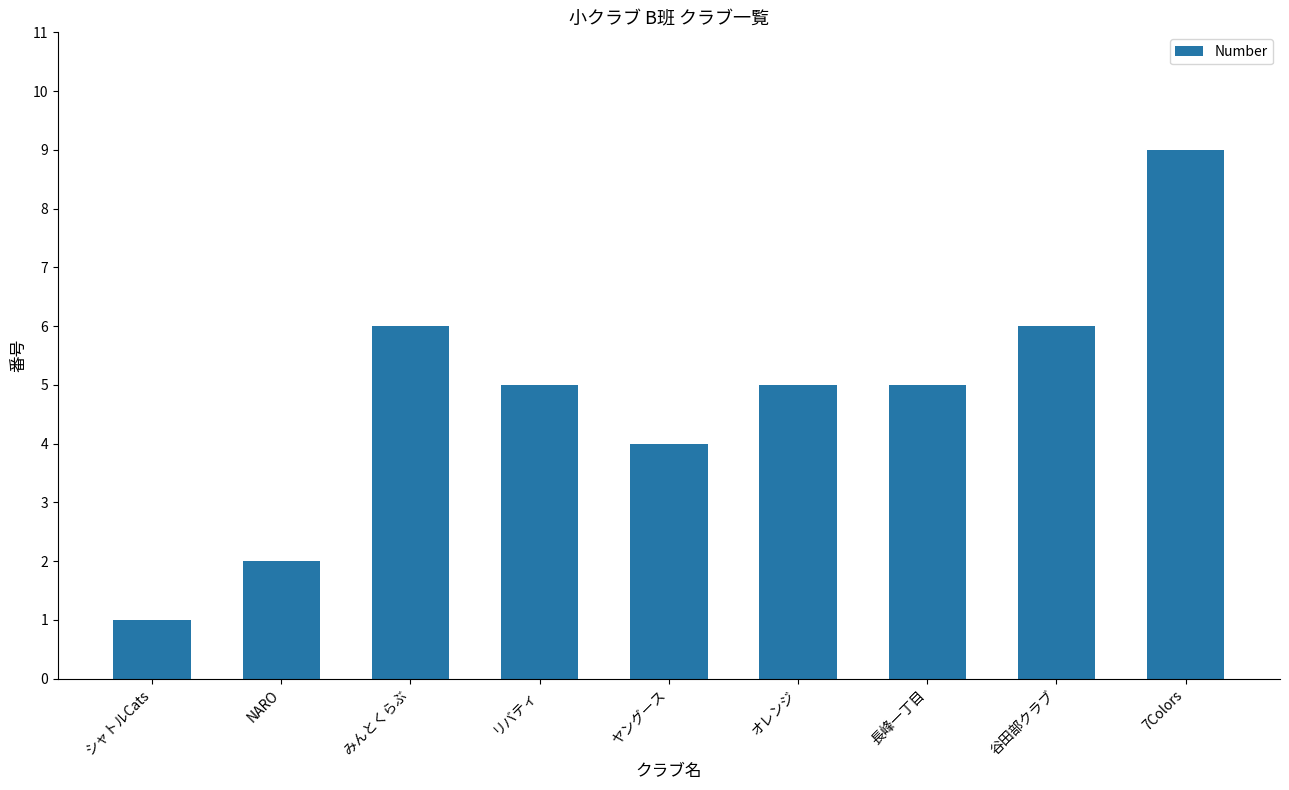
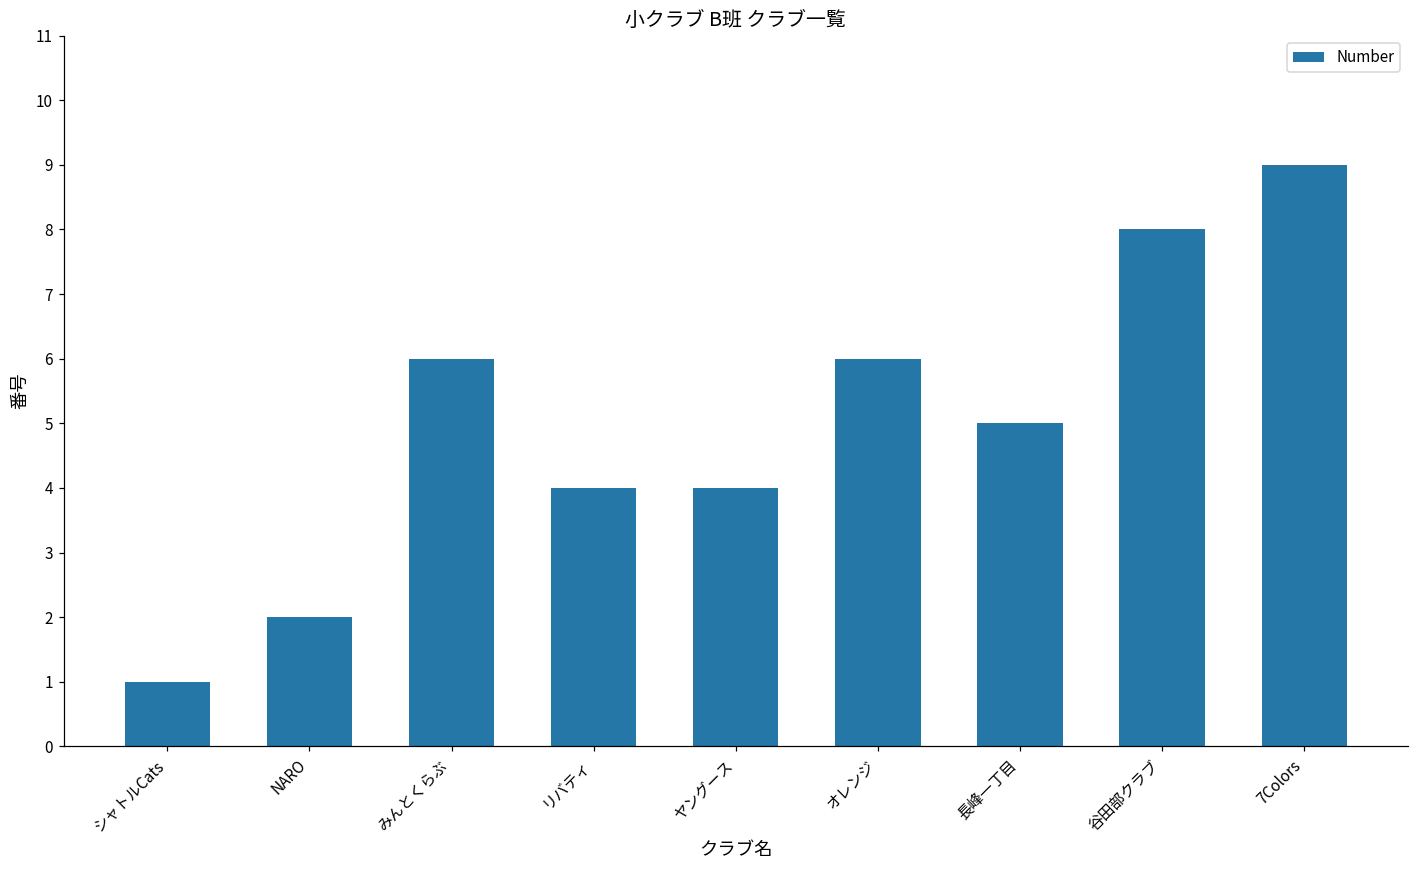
リバティ: 5 -> 4
オレンジ: 5 -> 6
谷田部クラブ: 6 -> 8
